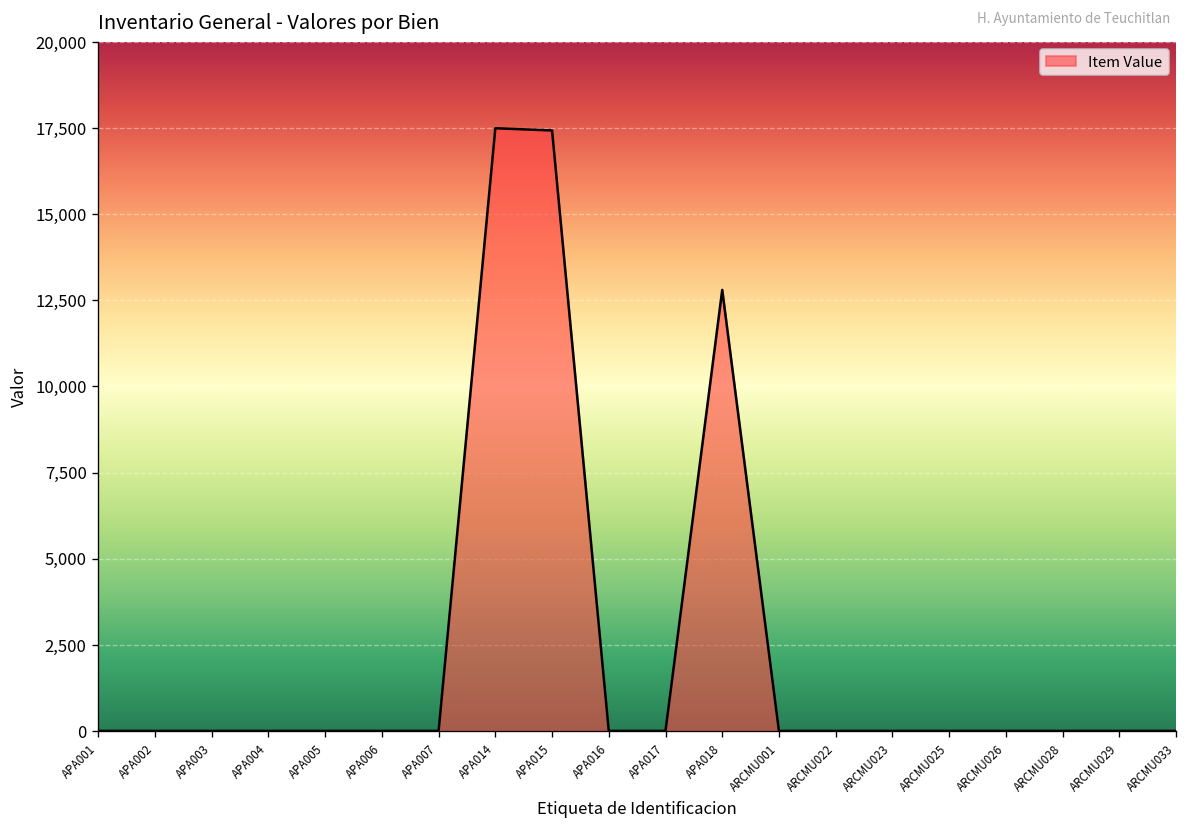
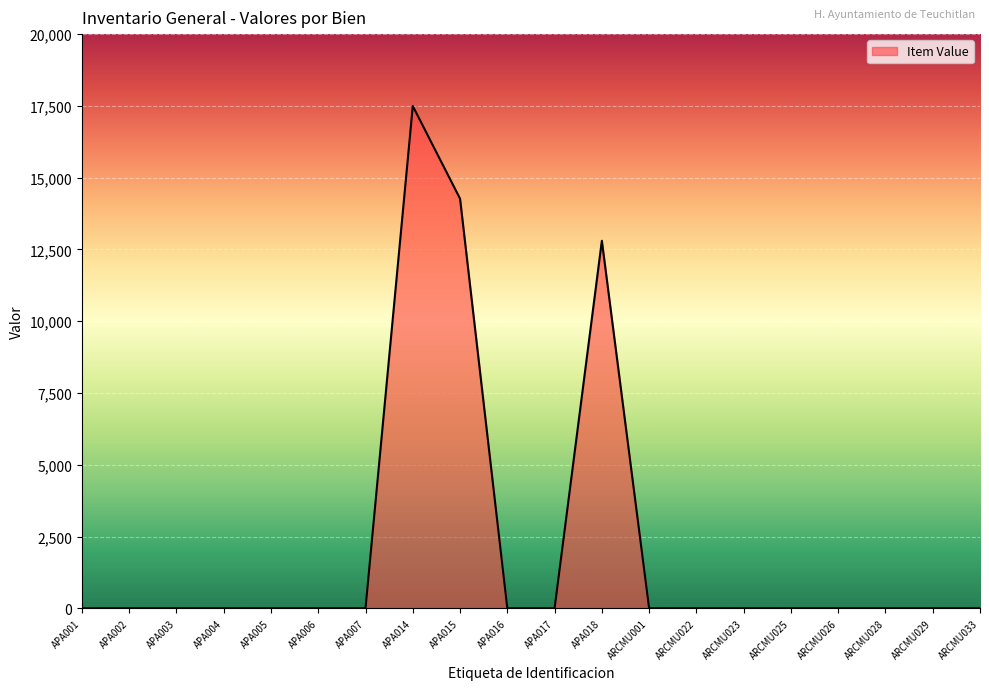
APA015: 17,400 -> 14,300
